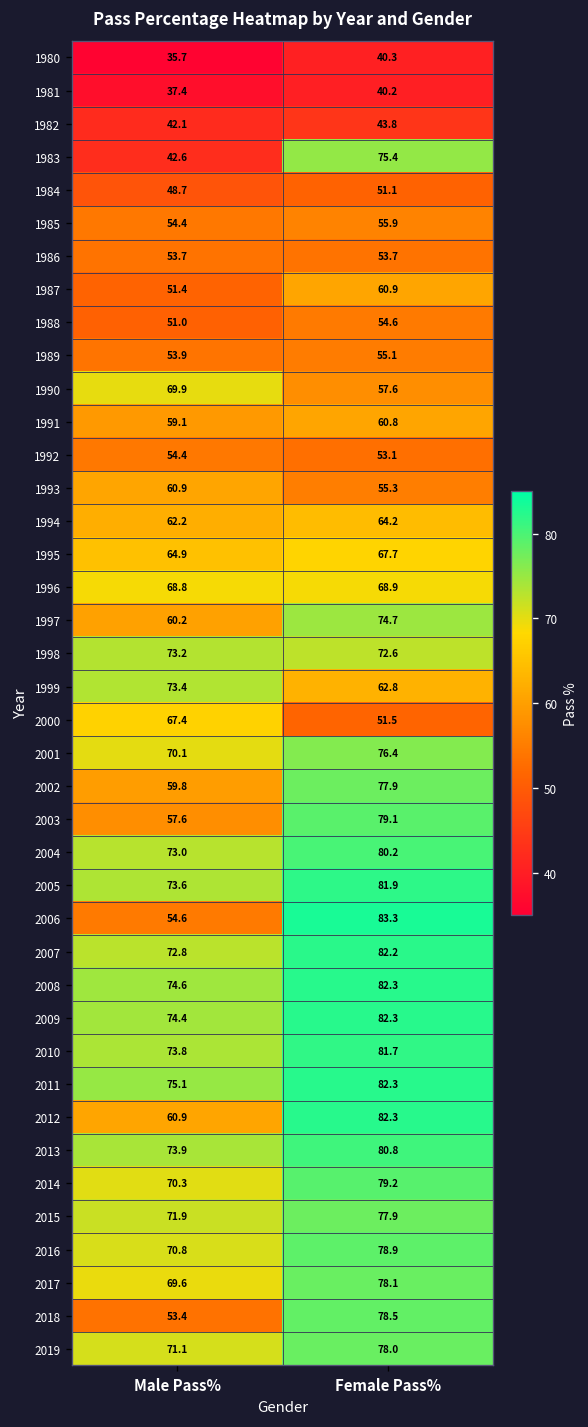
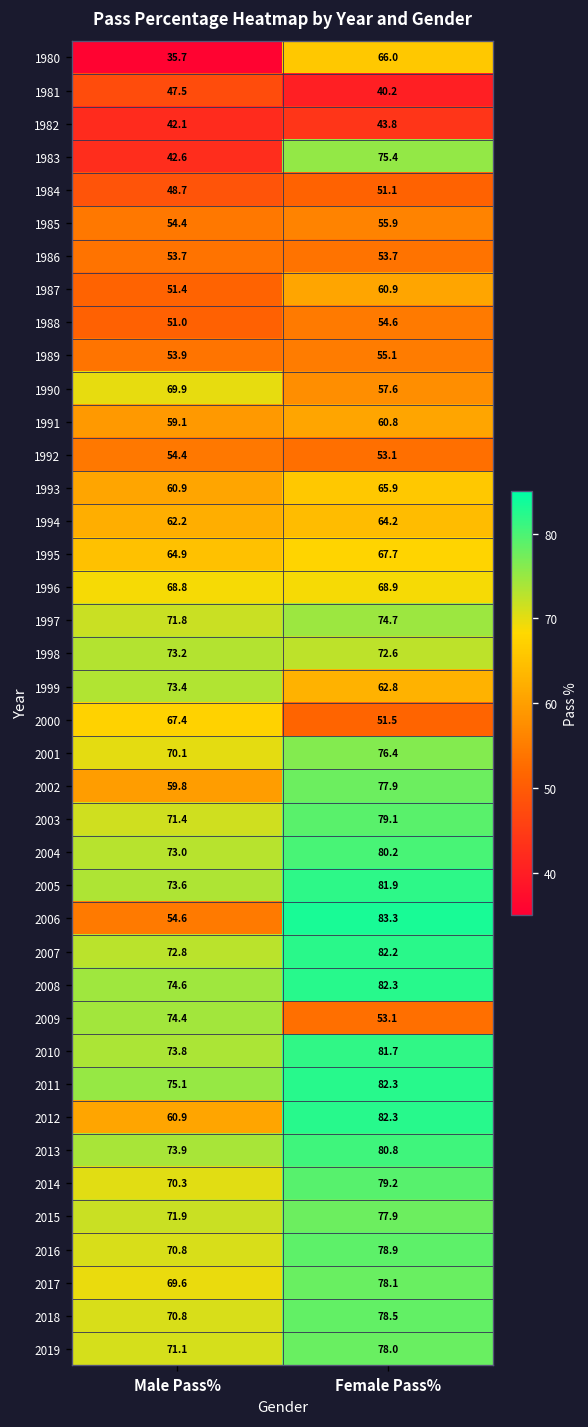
1980, Female Pass%: 40.3 -> 66.0
1981, Male Pass%: 37.4 -> 47.5
1993, Female Pass%: 55.3 -> 65.9
1997, Male Pass%: 60.2 -> 71.8
2003, Male Pass%: 57.6 -> 71.4
2009, Female Pass%: 82.3 -> 53.1
2018, Male Pass%: 53.4 -> 70.8
